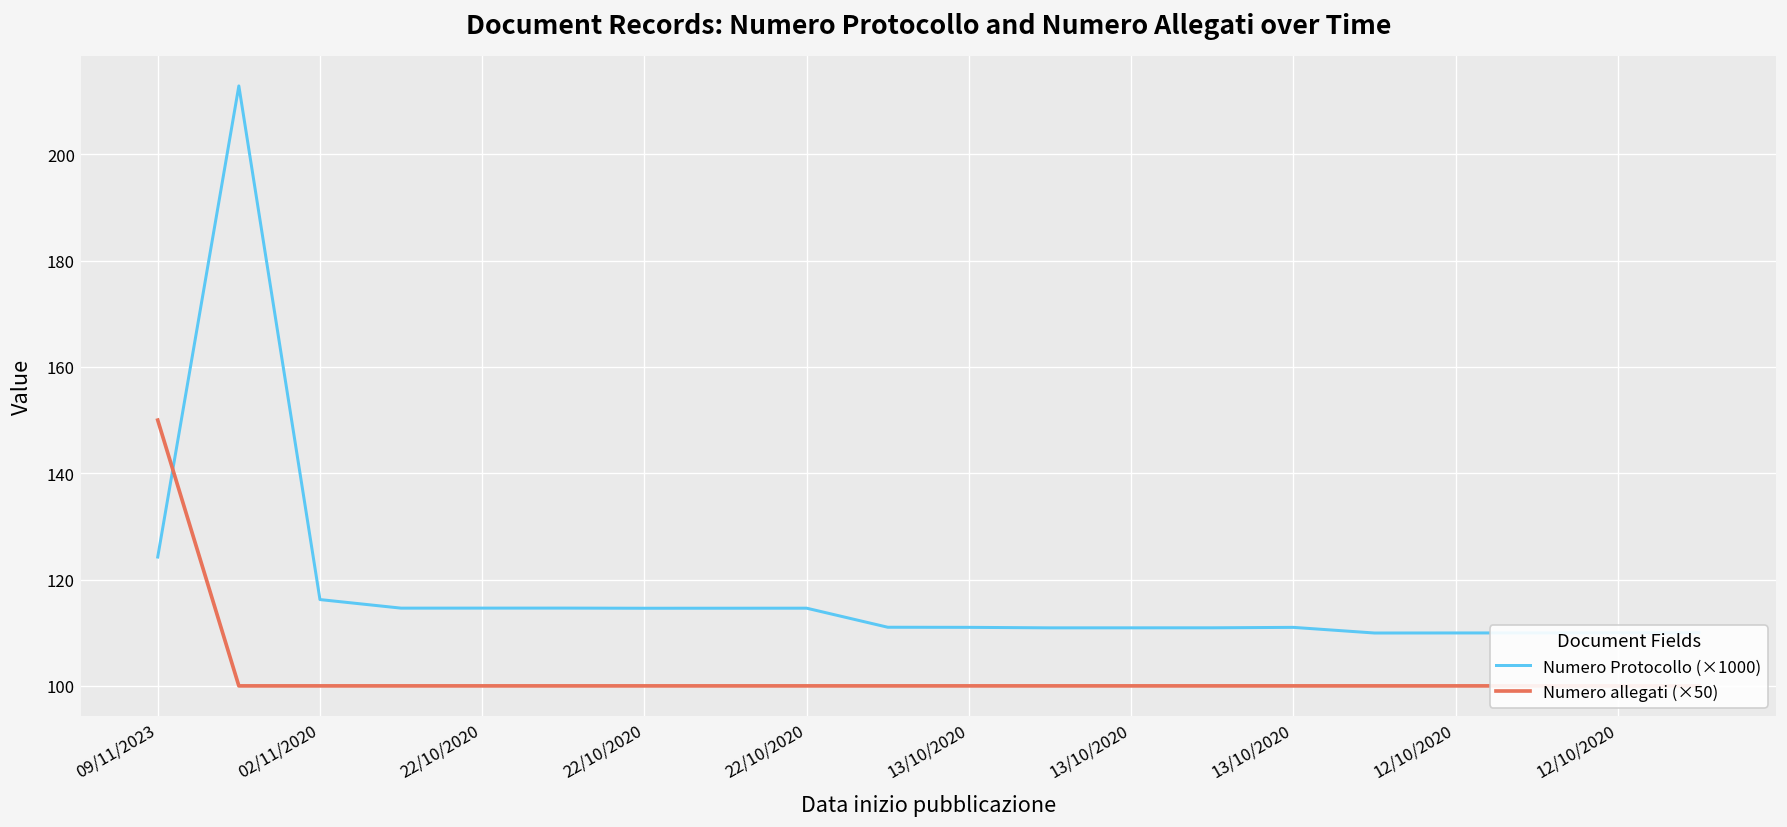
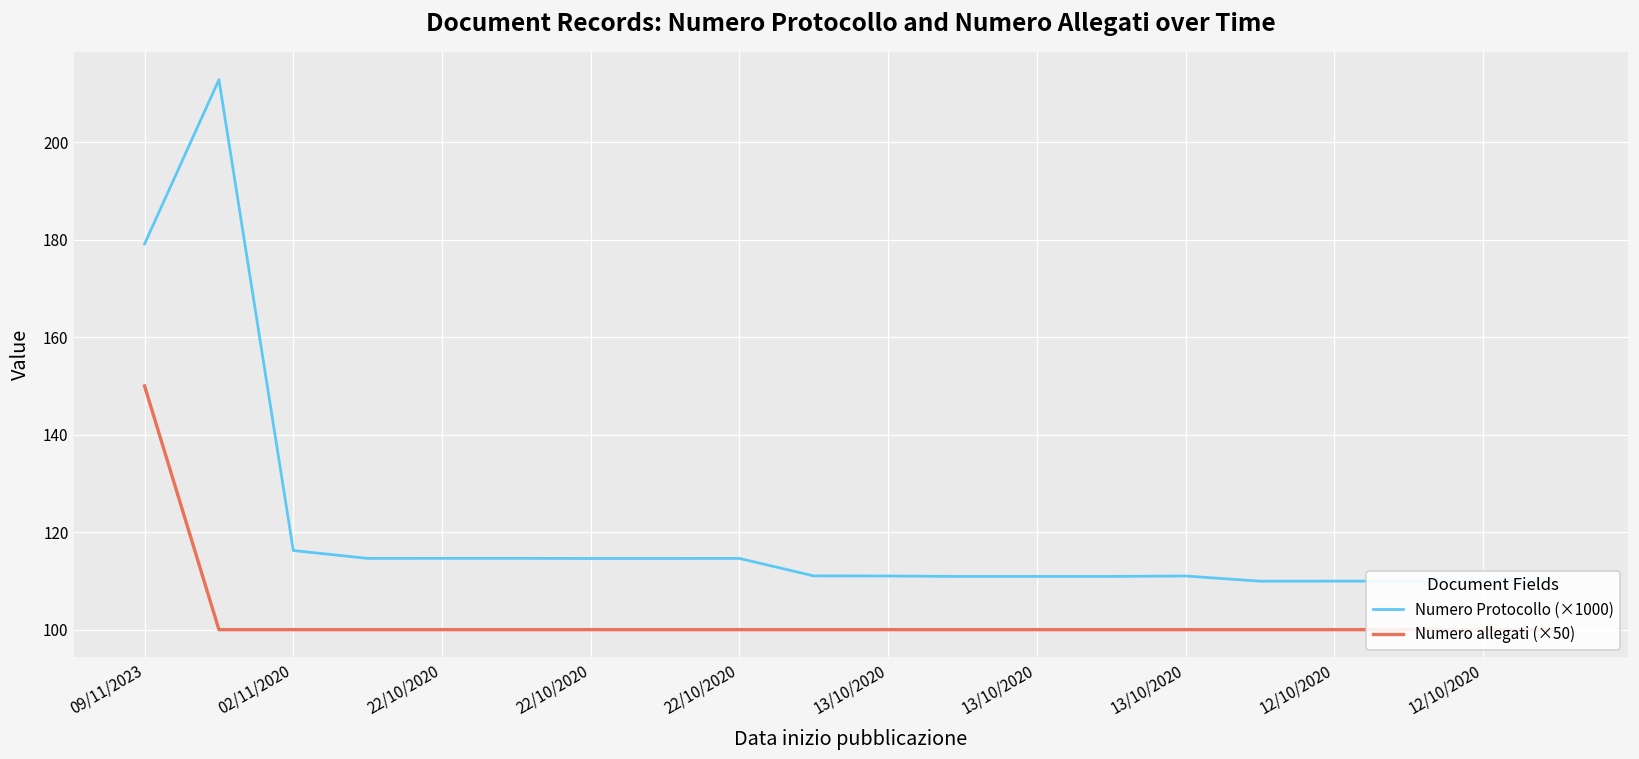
Numero Protocollo (×1000), 09/11/2023: 124 -> 179
